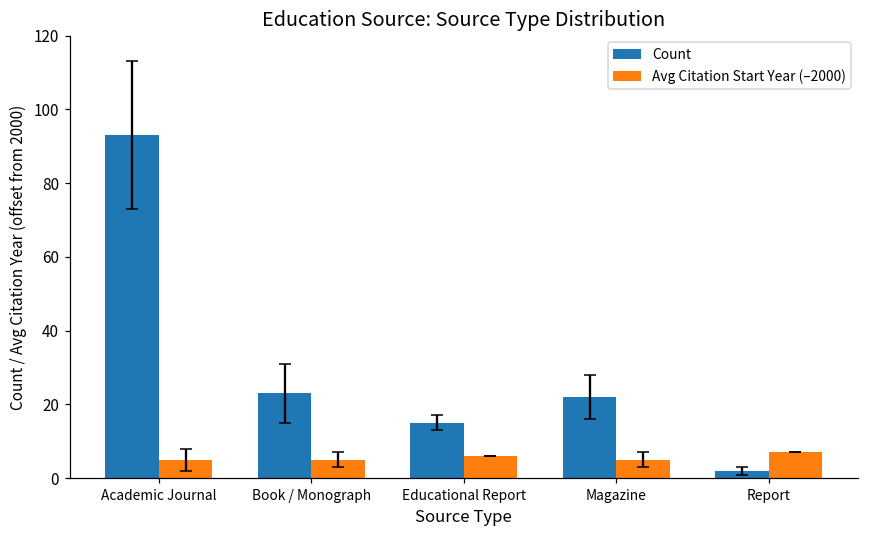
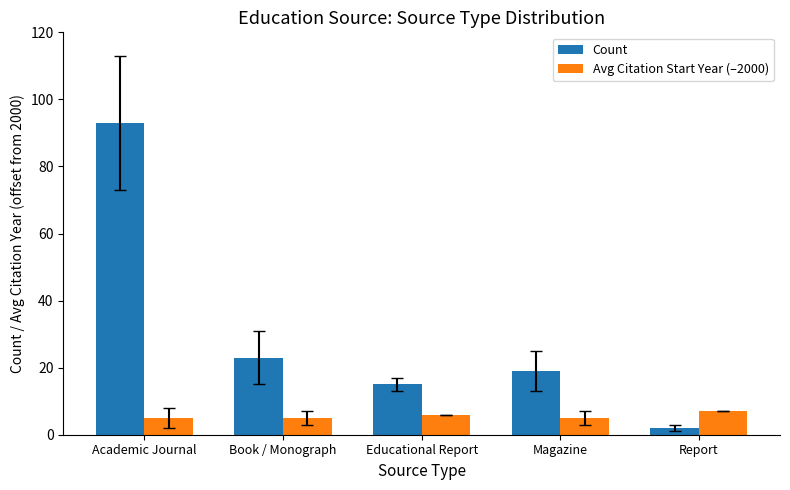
Count, Magazine: 22 -> 19
